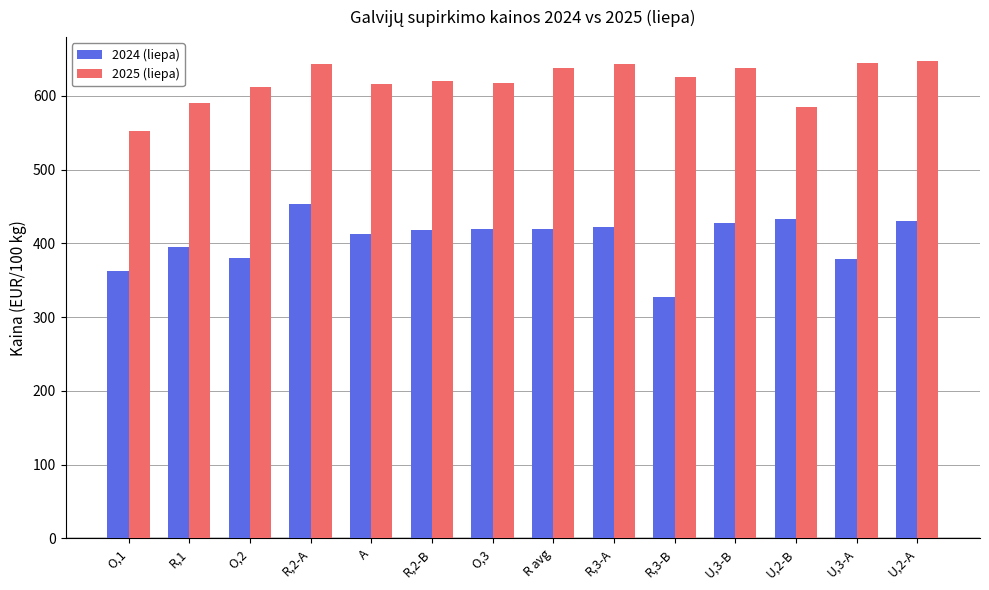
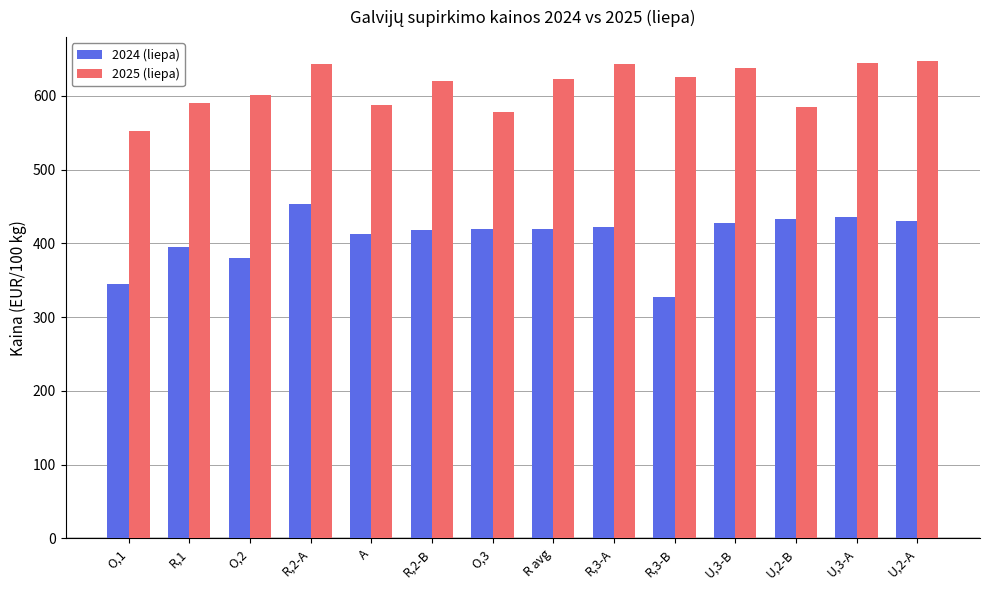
2024 (liepa), O,1: 360 -> 340
2025 (liepa), O,2: 610 -> 600
2025 (liepa), A: 620 -> 590
2025 (liepa), O,3: 620 -> 580
2025 (liepa), R avg: 640 -> 620
2024 (liepa), U,3-A: 380 -> 440
